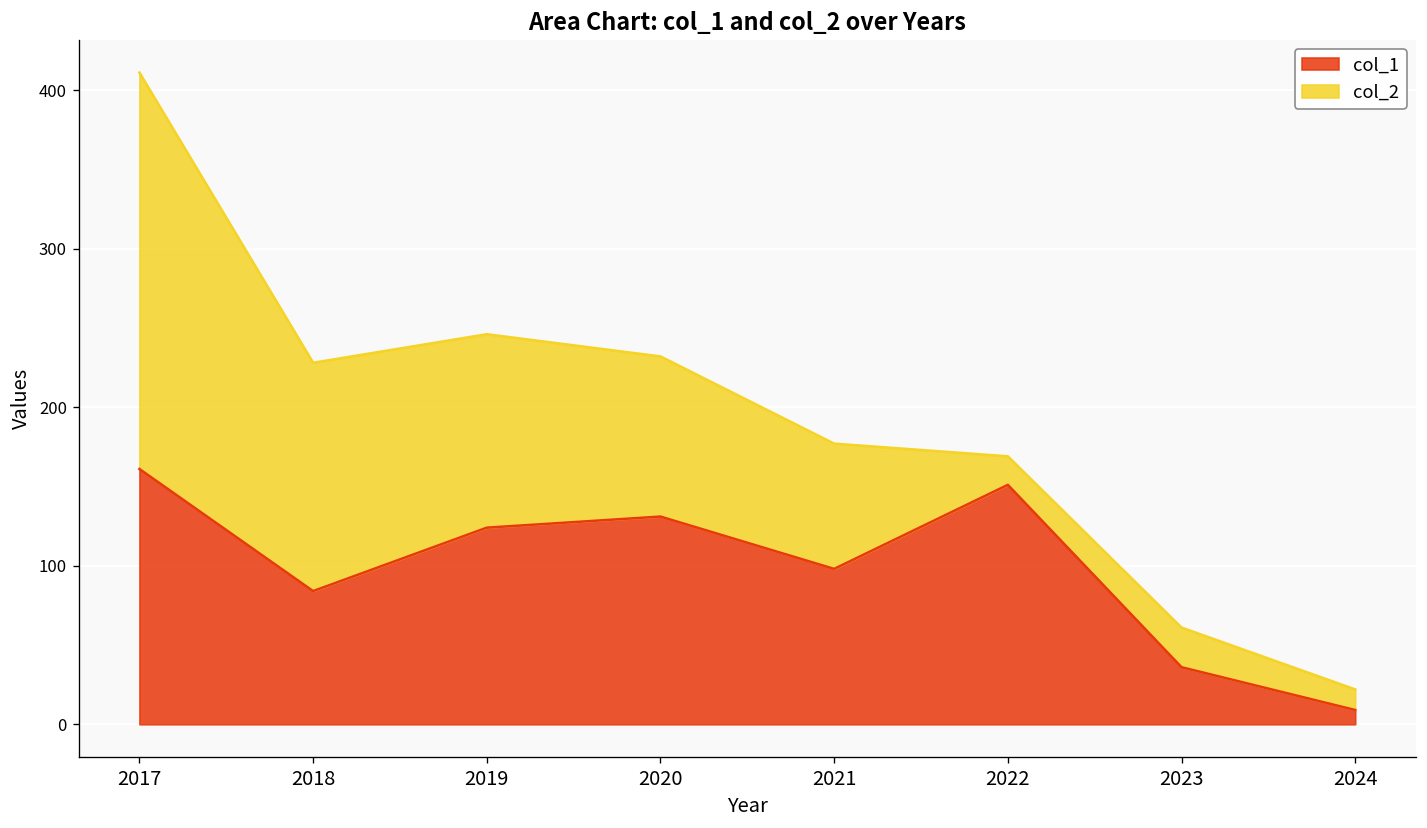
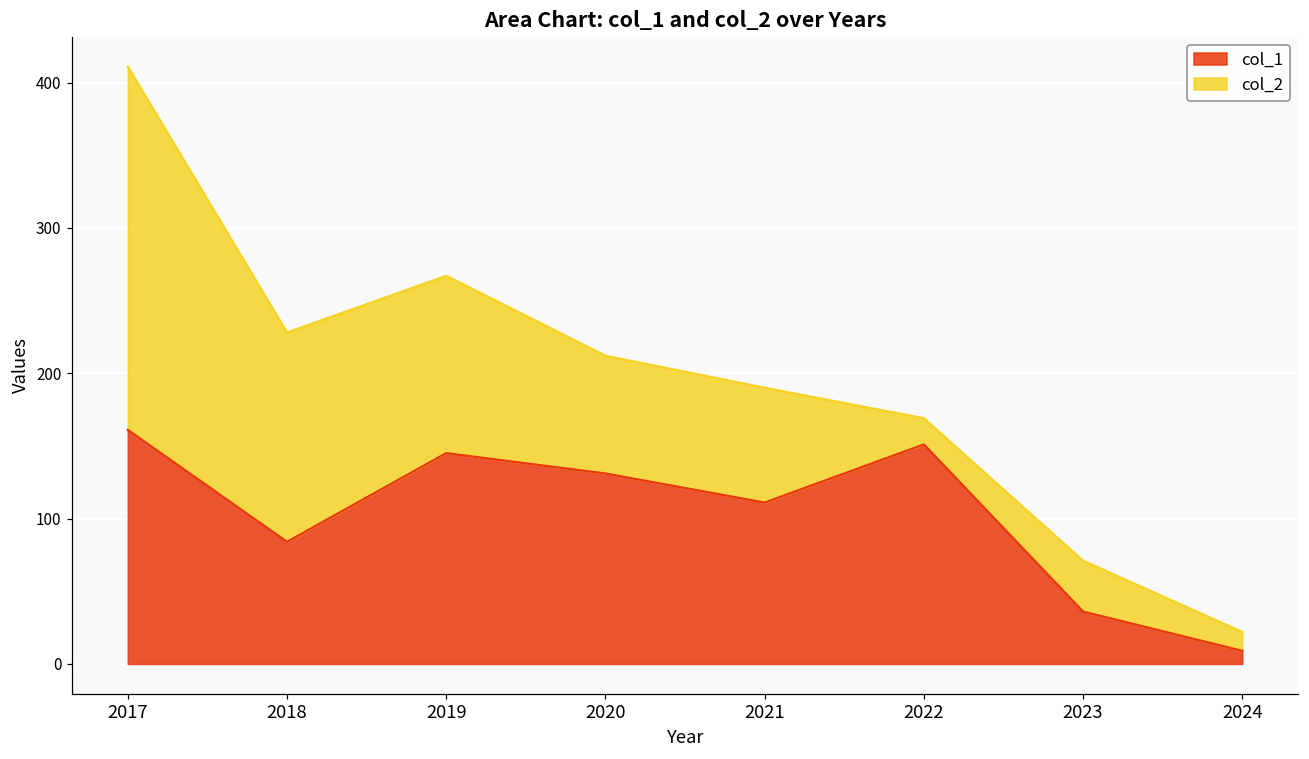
col_1, 2019: 124 -> 145
col_2, 2020: 101 -> 81
col_1, 2021: 98 -> 111
col_2, 2023: 25 -> 35
